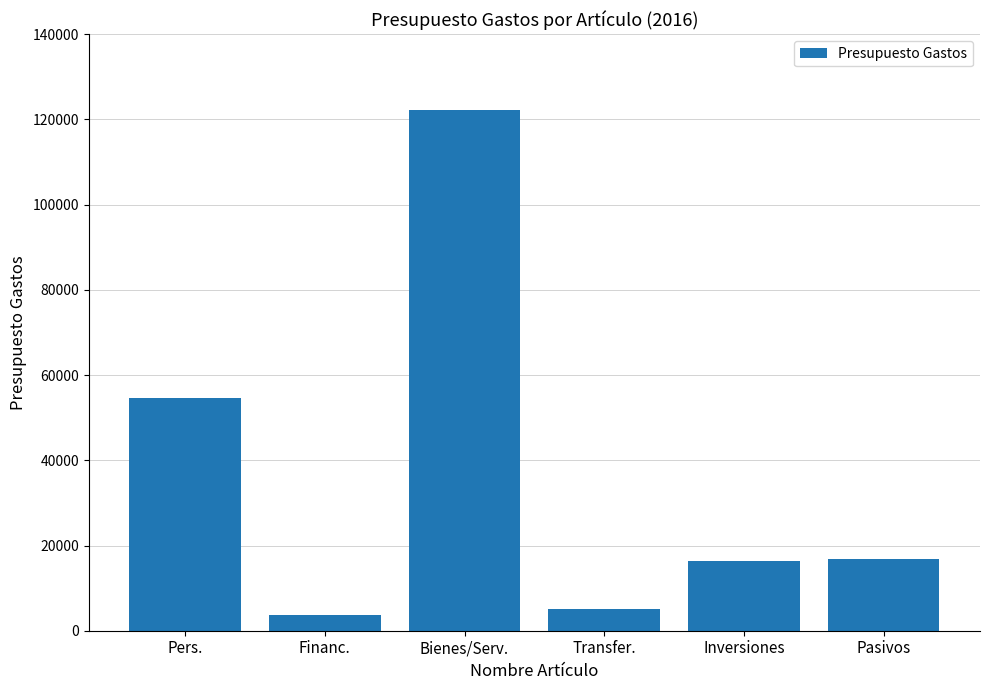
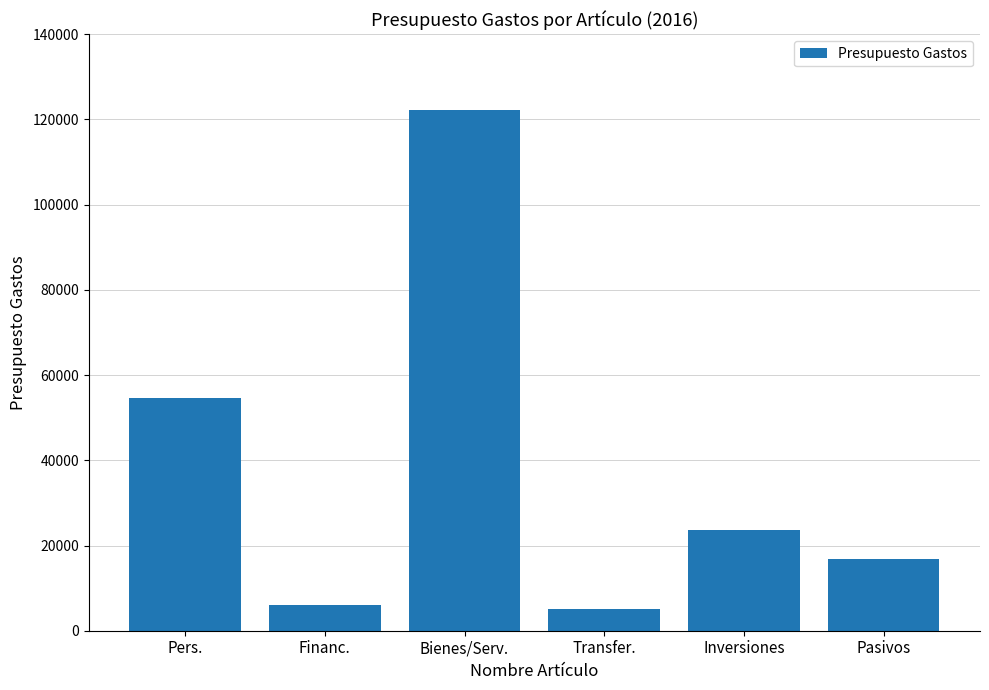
Financ.: 4000 -> 6000
Inversiones: 16000 -> 24000
